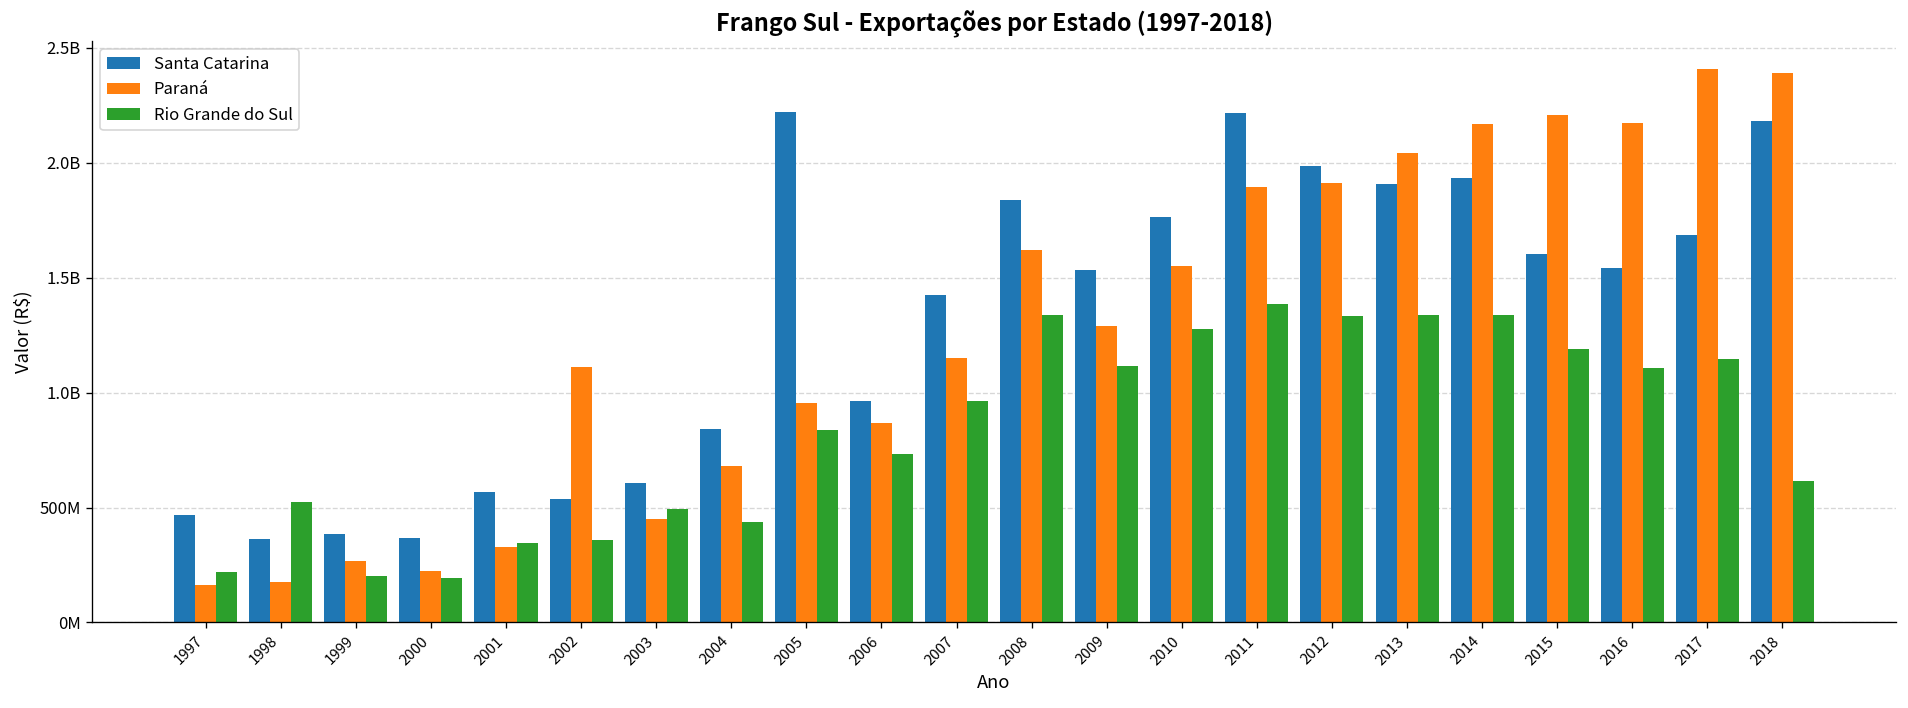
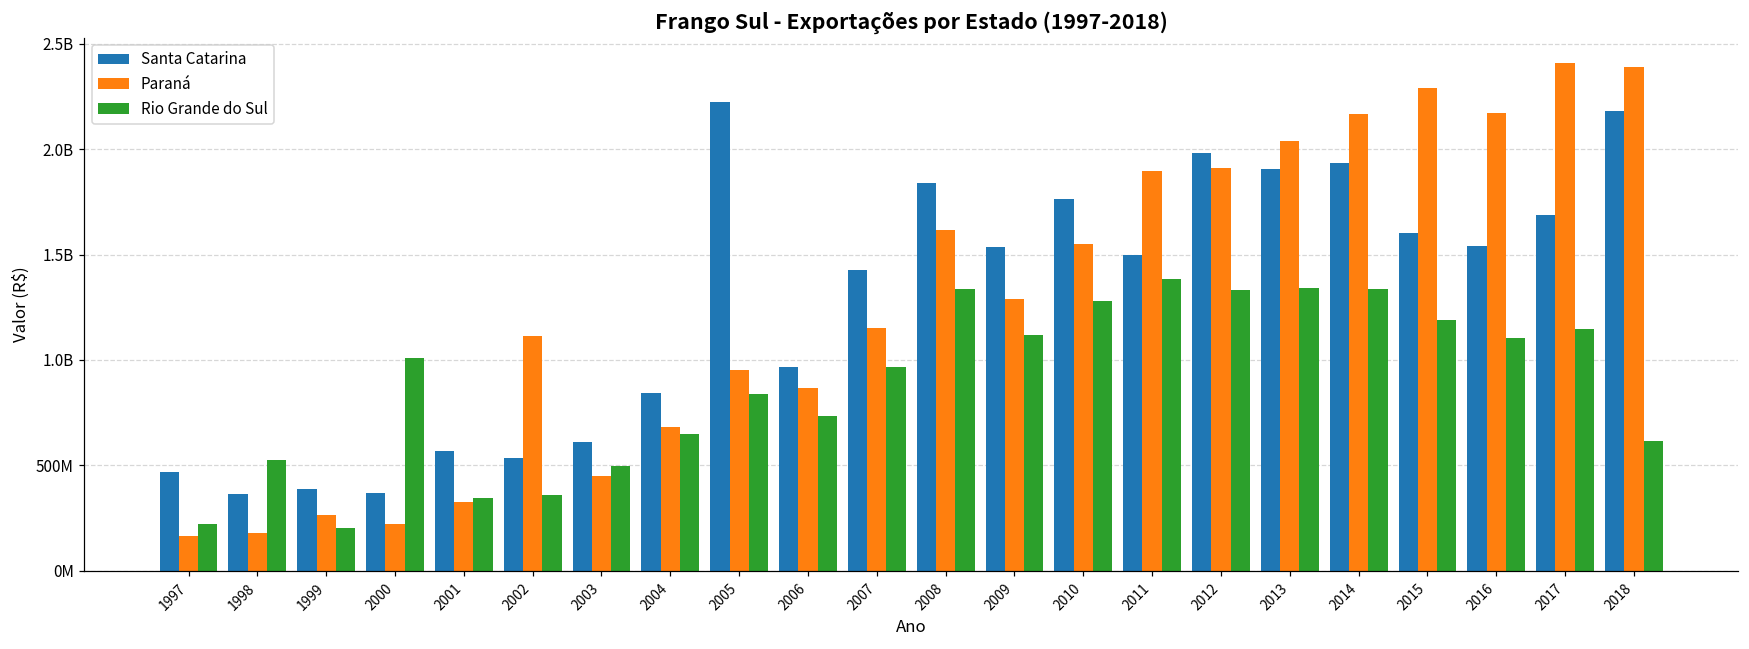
Rio Grande do Sul, 2000: 190000000 -> 1010000000
Rio Grande do Sul, 2004: 440000000 -> 650000000
Santa Catarina, 2011: 2220000000 -> 1500000000
Paraná, 2015: 2210000000 -> 2290000000
